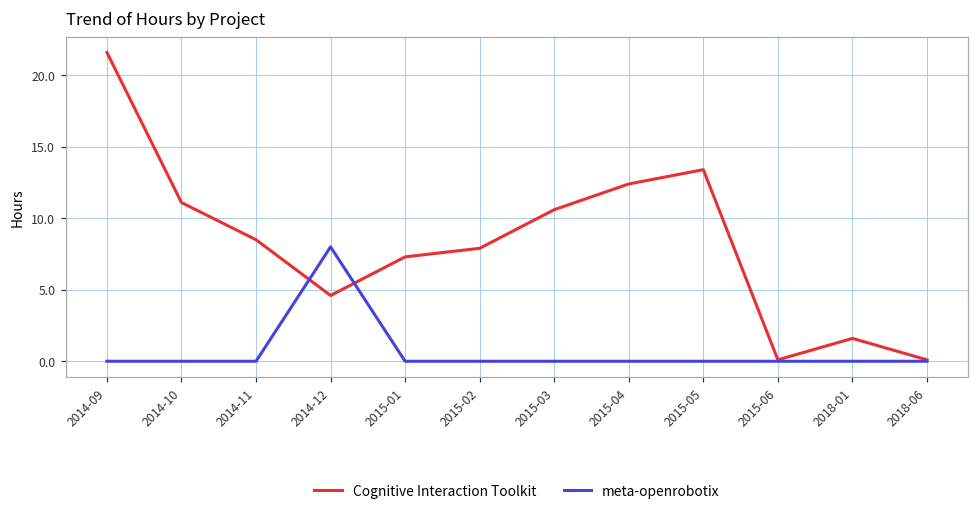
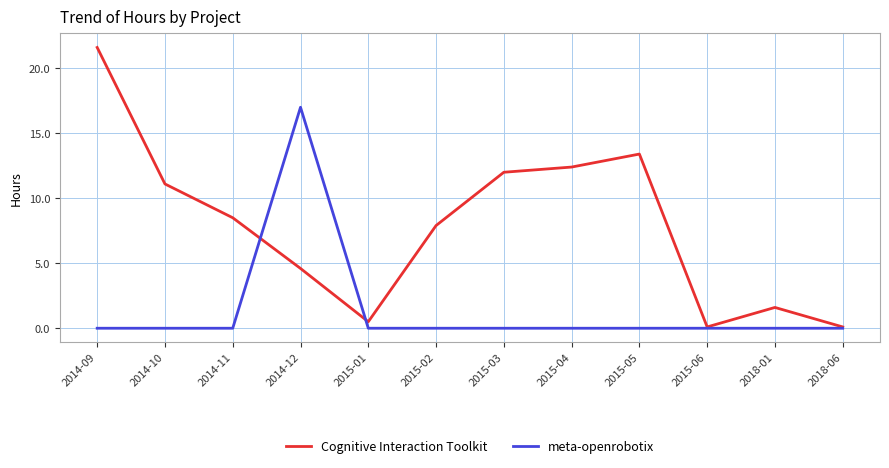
meta-openrobotix, 2014-12: 8 -> 17
Cognitive Interaction Toolkit, 2015-01: 7.3 -> 0.5
Cognitive Interaction Toolkit, 2015-03: 10.6 -> 12.0
